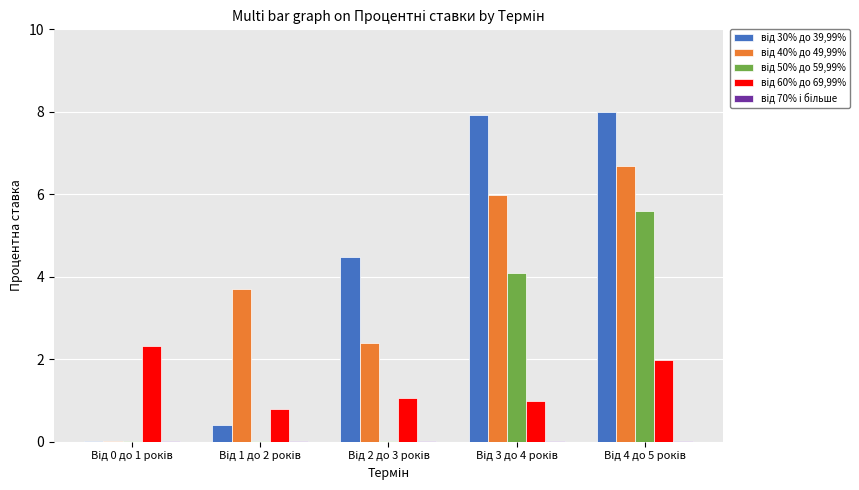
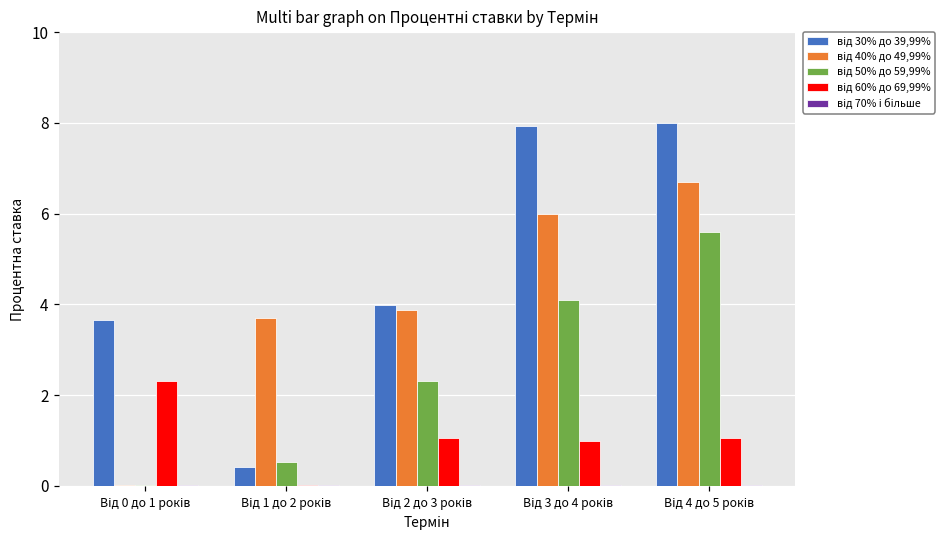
від 30% до 39,99%, Від 0 до 1 років: 0.0 -> 3.7
від 50% до 59,99%, Від 1 до 2 років: 0.0 -> 0.5
від 60% до 69,99%, Від 1 до 2 років: 0.8 -> 0.0
від 30% до 39,99%, Від 2 до 3 років: 4.5 -> 4.0
від 40% до 49,99%, Від 2 до 3 років: 2.4 -> 3.9
від 50% до 59,99%, Від 2 до 3 років: 0.0 -> 2.3
від 60% до 69,99%, Від 4 до 5 років: 2.0 -> 1.1
